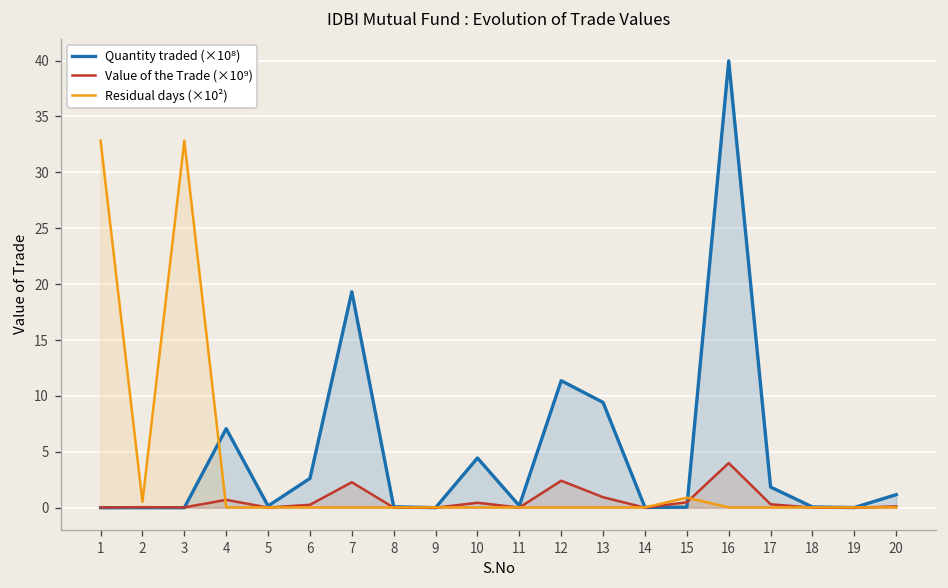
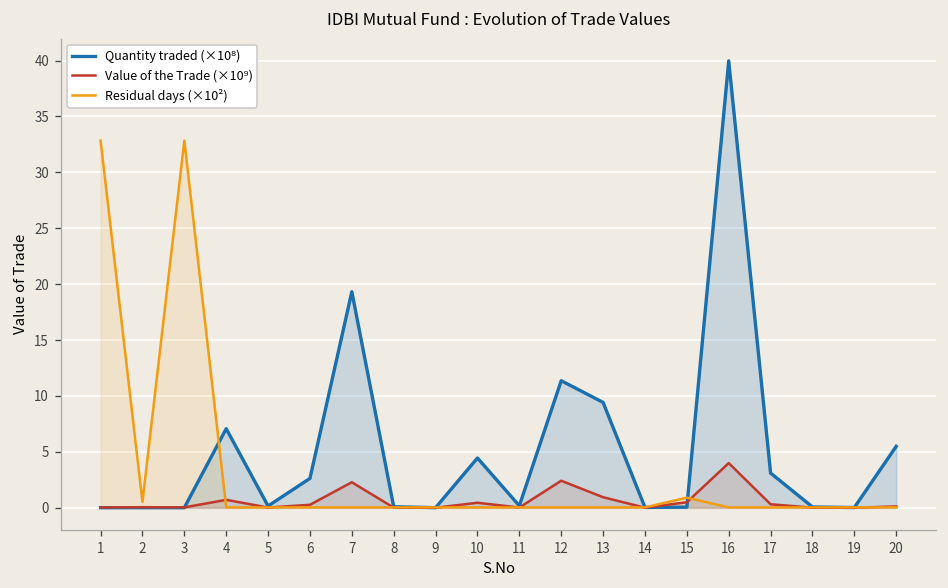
Quantity traded (×10⁸), 17: 2 -> 3
Quantity traded (×10⁸), 20: 1 -> 5
